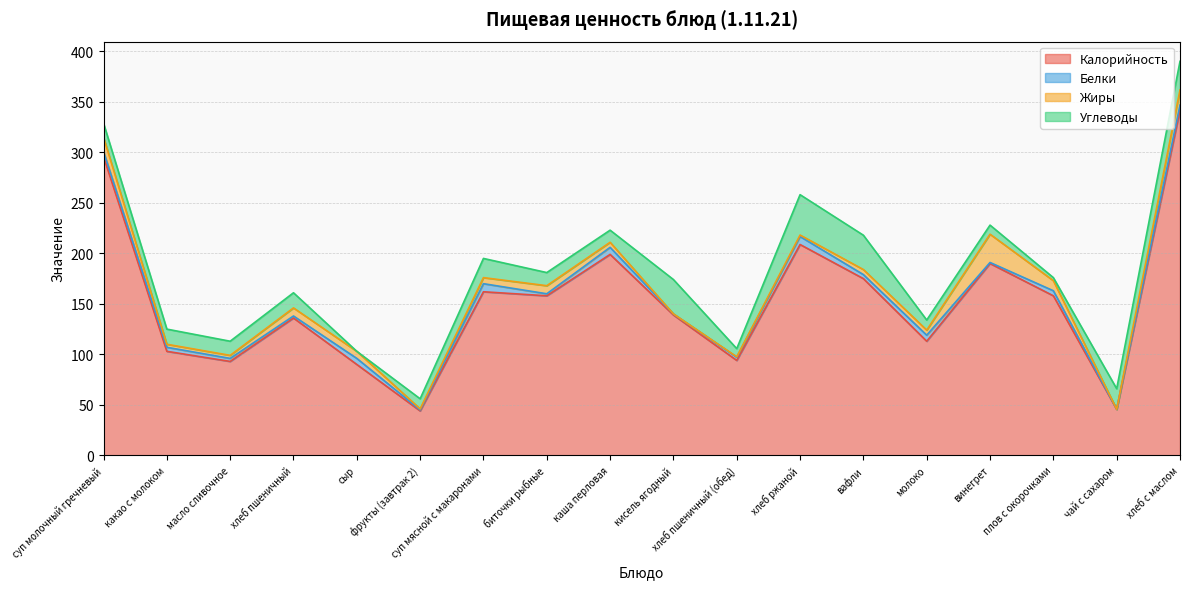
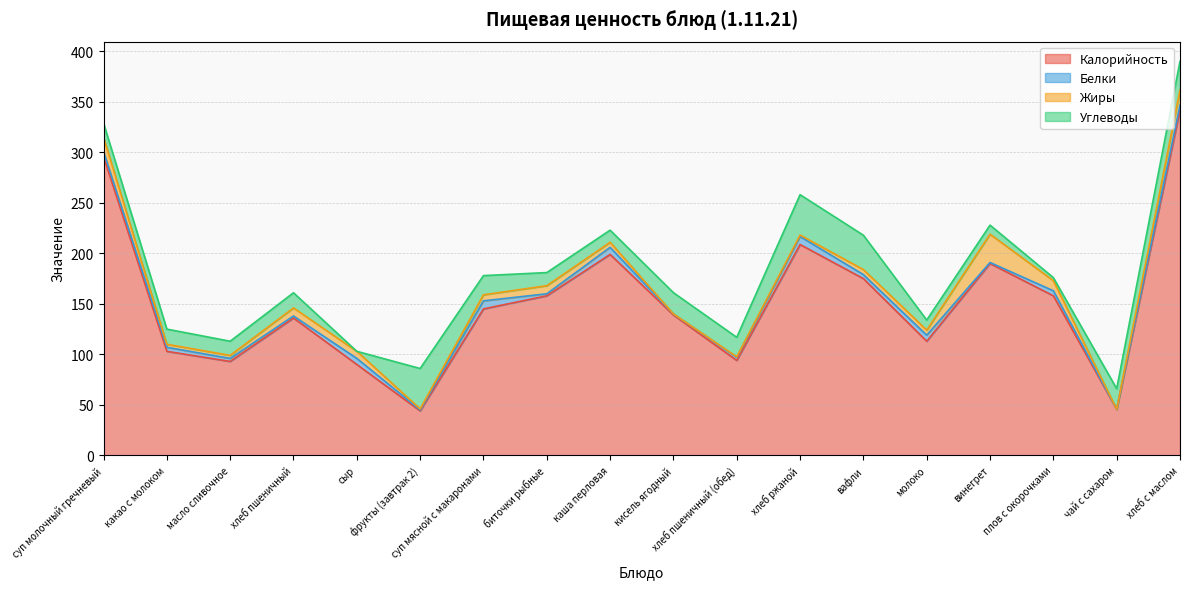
Углеводы, фрукты (завтрак 2): 10 -> 40
Калорийность, суп мясной с макаронами: 162 -> 145
Углеводы, кисель ягодный: 34 -> 21
Углеводы, хлеб пшеничный (обед): 8 -> 19
